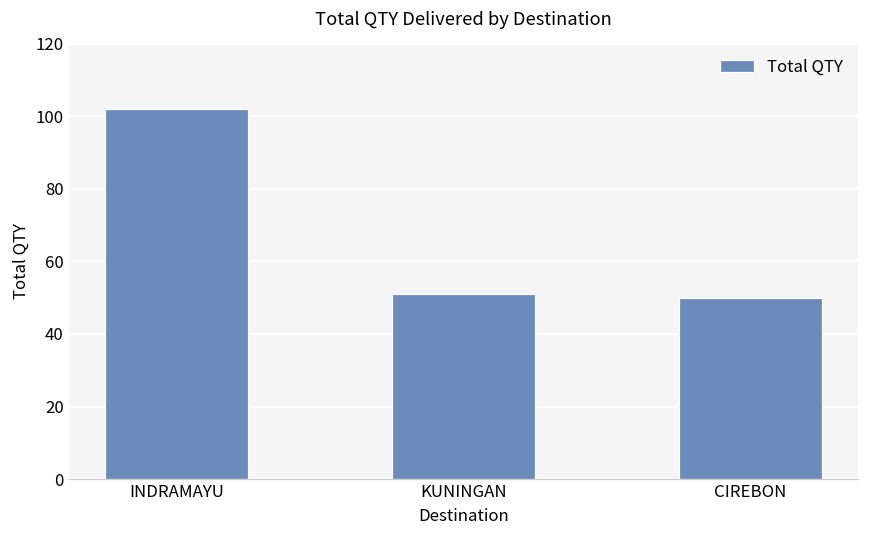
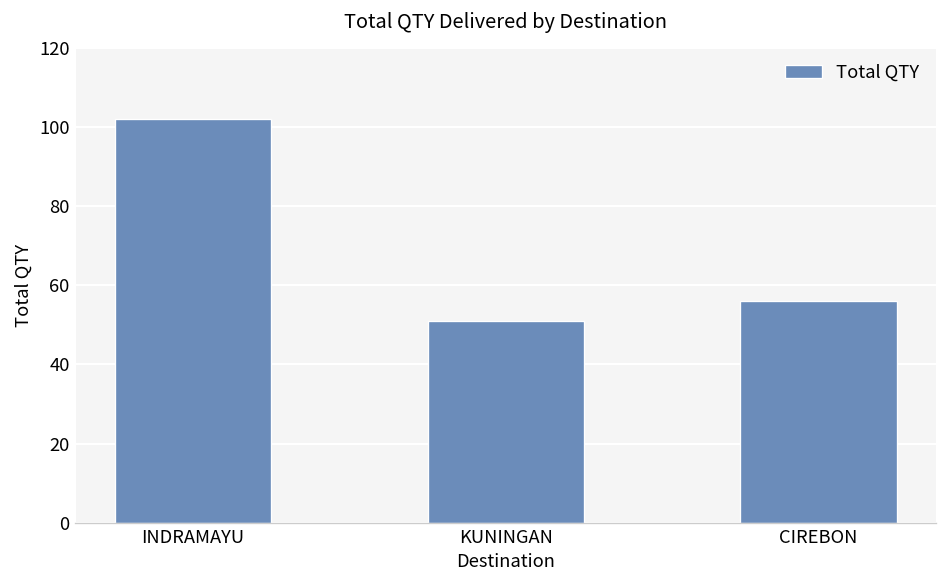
CIREBON: 50 -> 56
